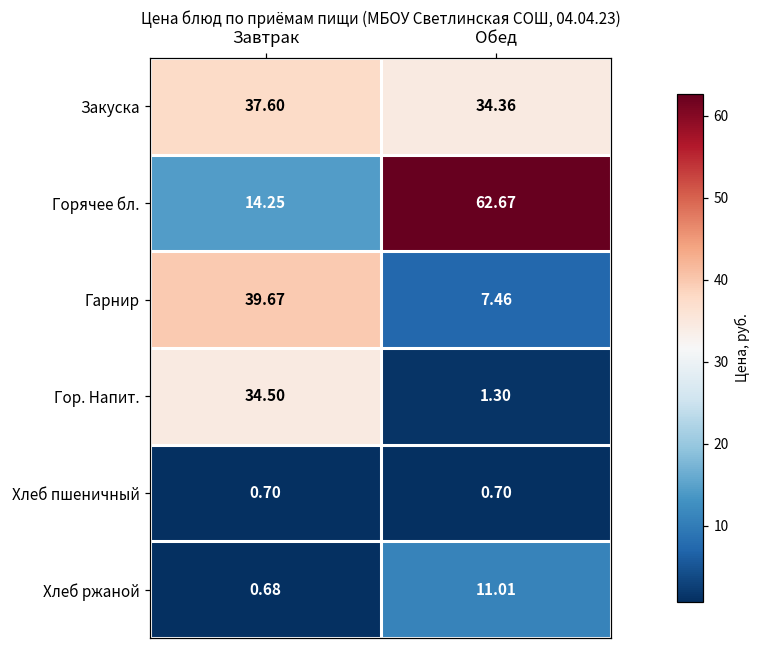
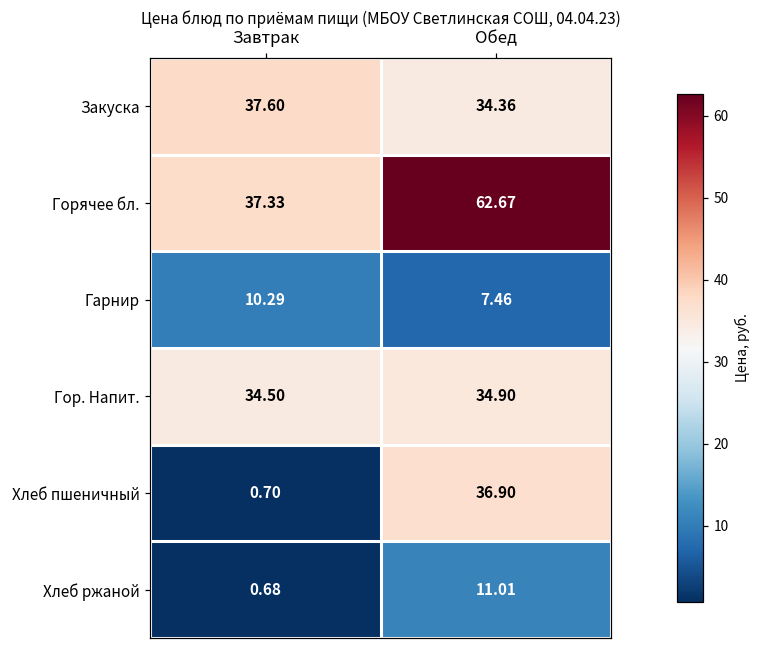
Горячее бл., Завтрак: 14.25 -> 37.33
Гарнир, Завтрак: 39.67 -> 10.29
Гор. Напит., Обед: 1.30 -> 34.90
Хлеб пшеничный, Обед: 0.70 -> 36.90
